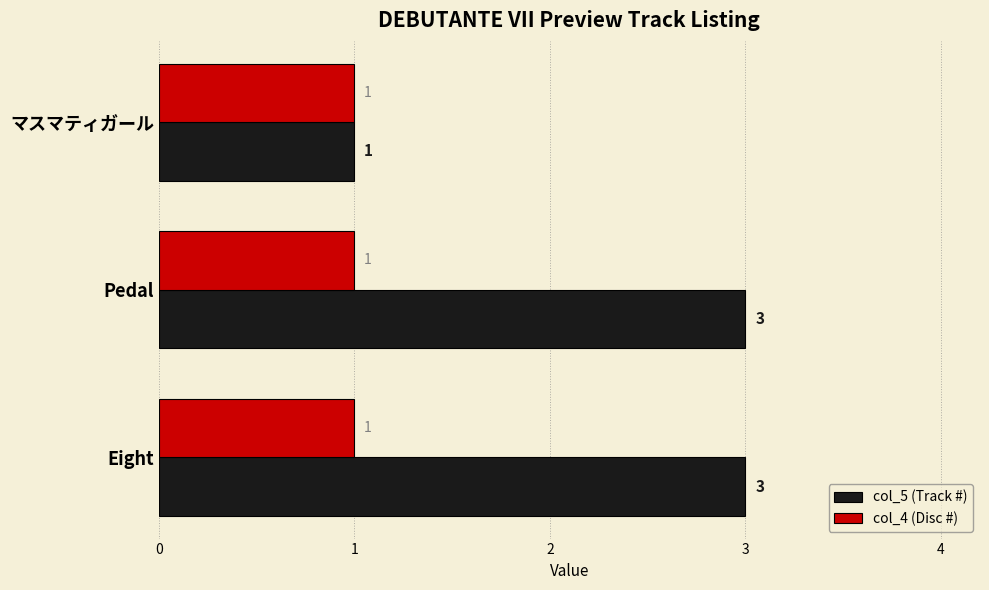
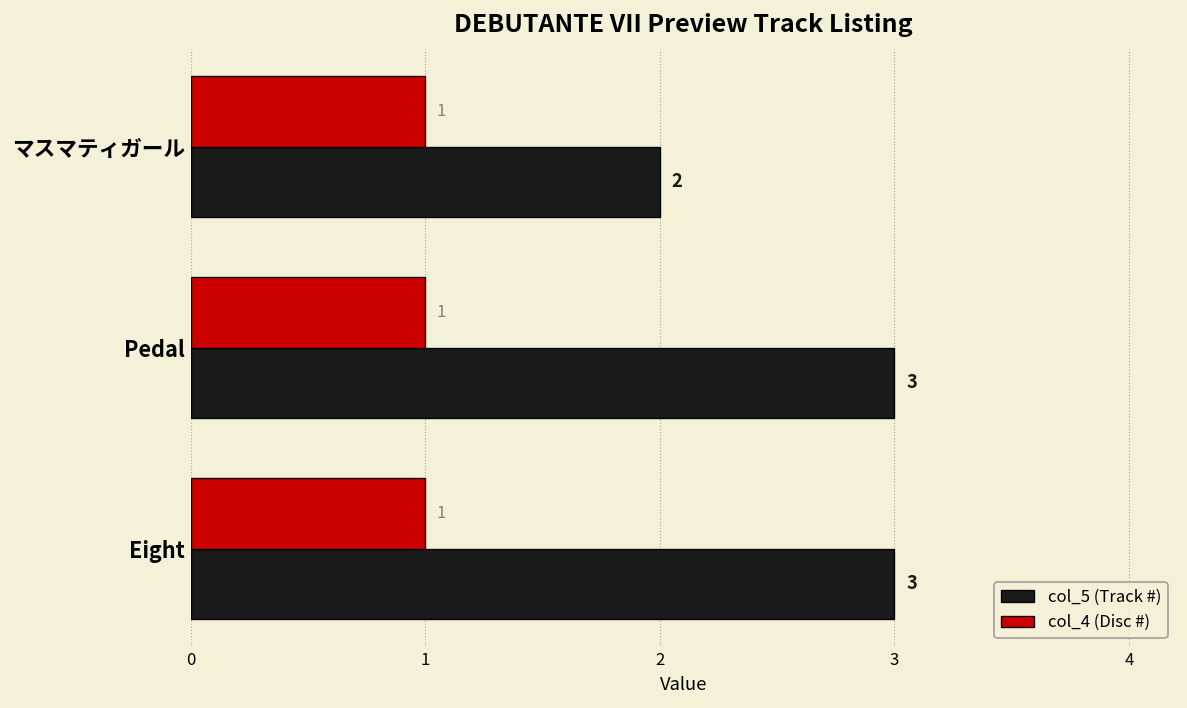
col_5 (Track #), マスマティガール: 1 -> 2
